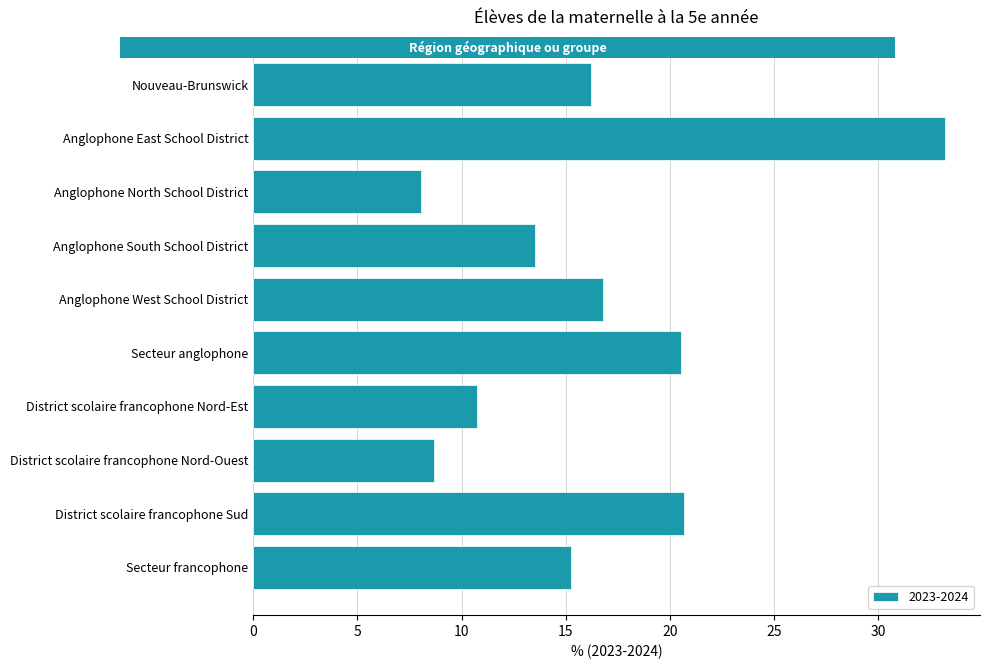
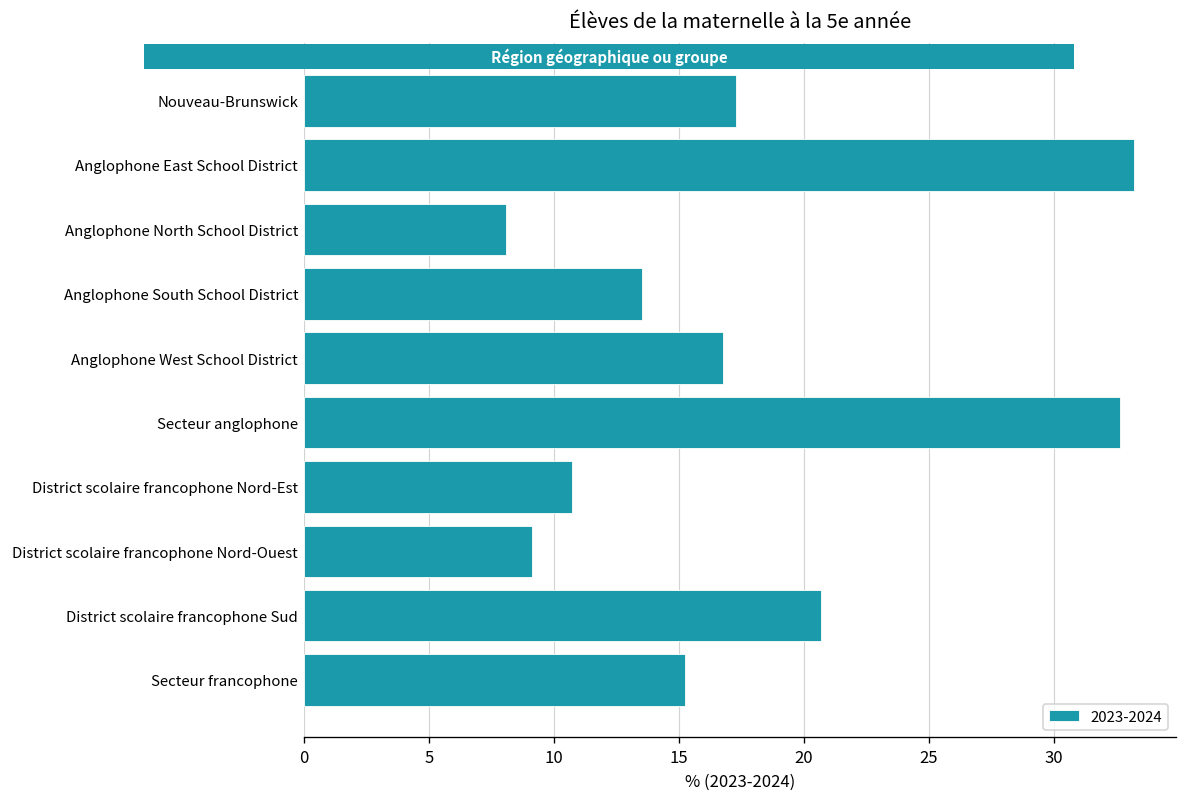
Nouveau-Brunswick: 16.2 -> 17.3
Secteur anglophone: 20.6 -> 32.6
District scolaire francophone Nord-Ouest: 8.7 -> 9.1
